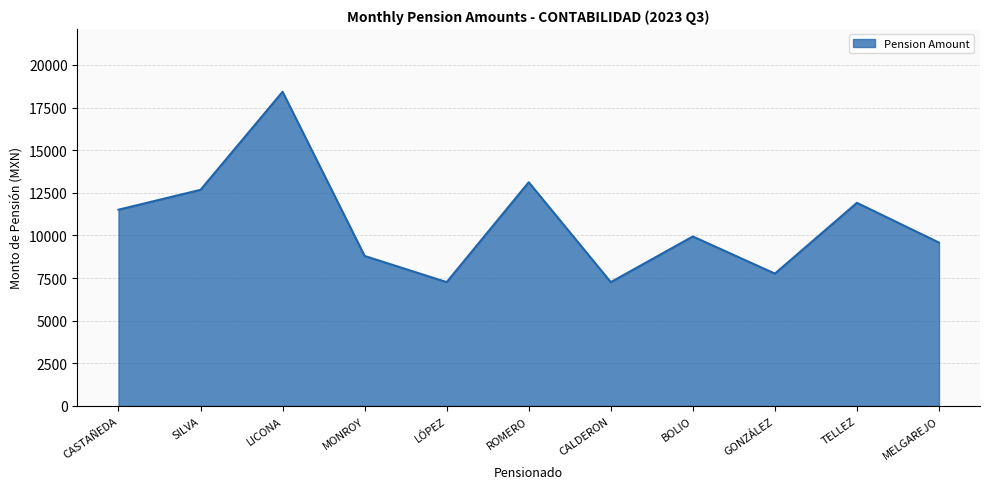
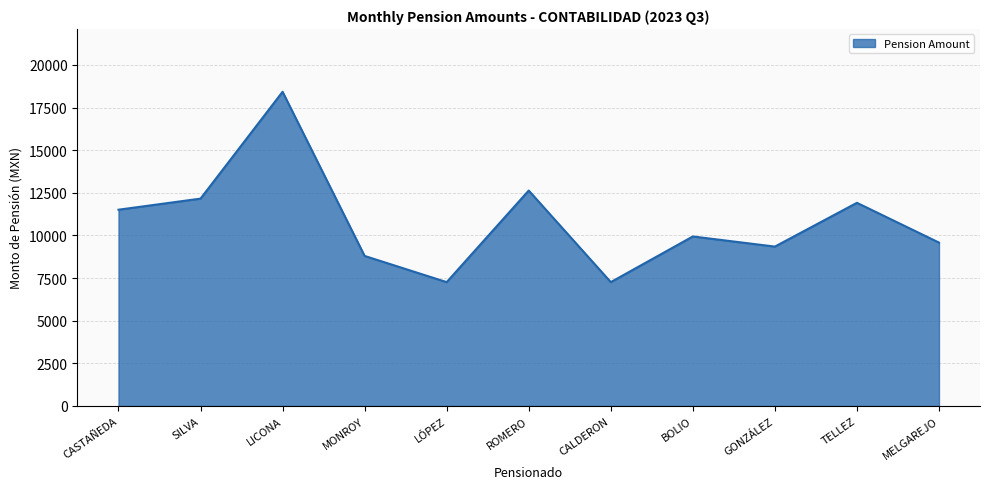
SILVA: 12700 -> 12200
ROMERO: 13100 -> 12600
GONZÁLEZ: 7800 -> 9300
